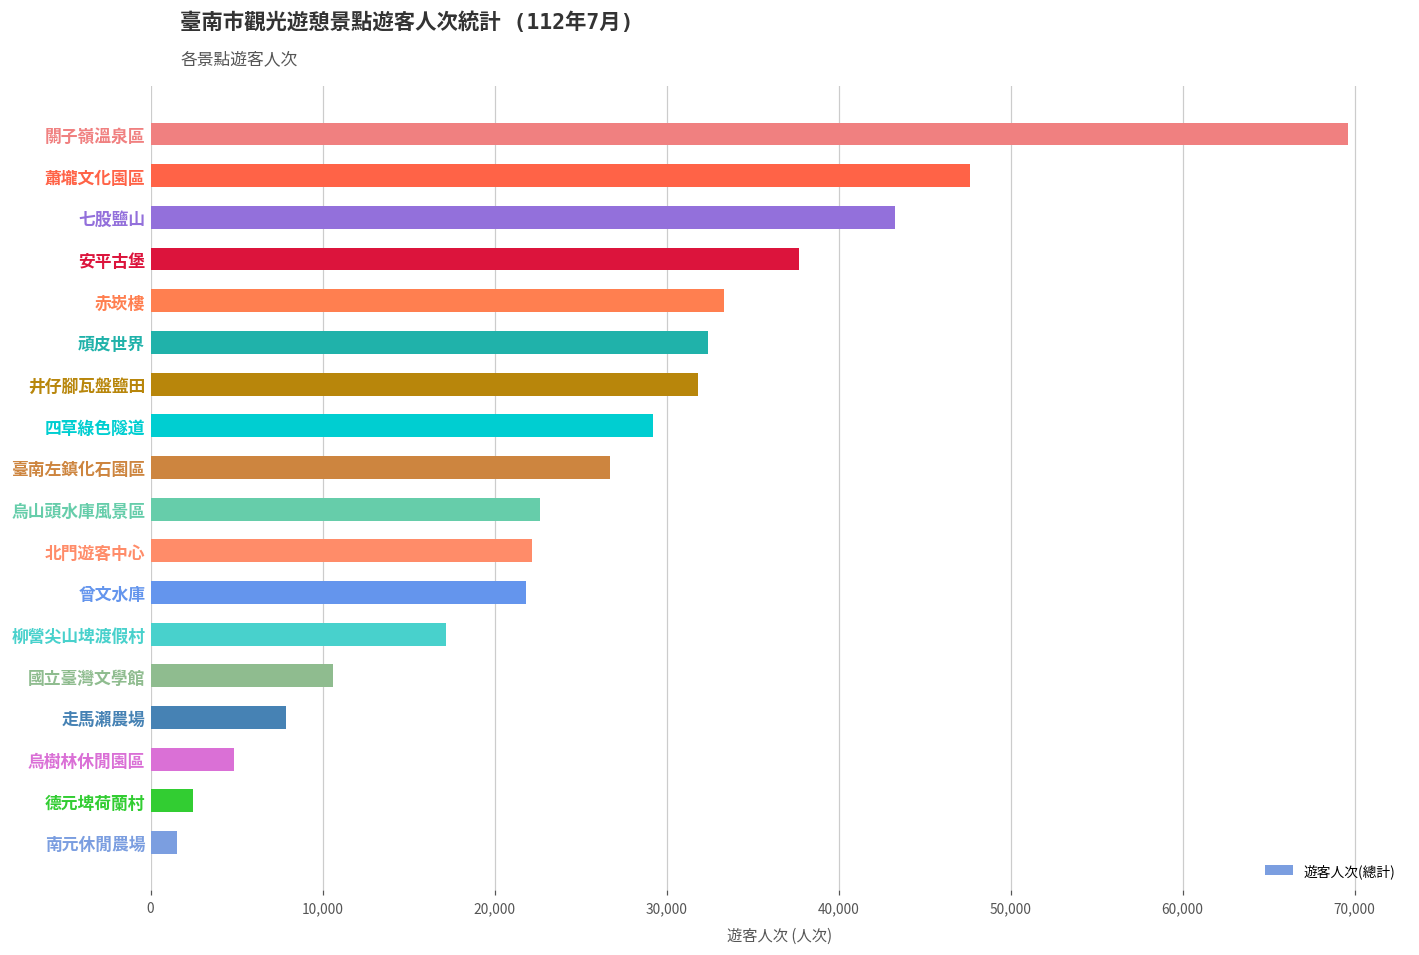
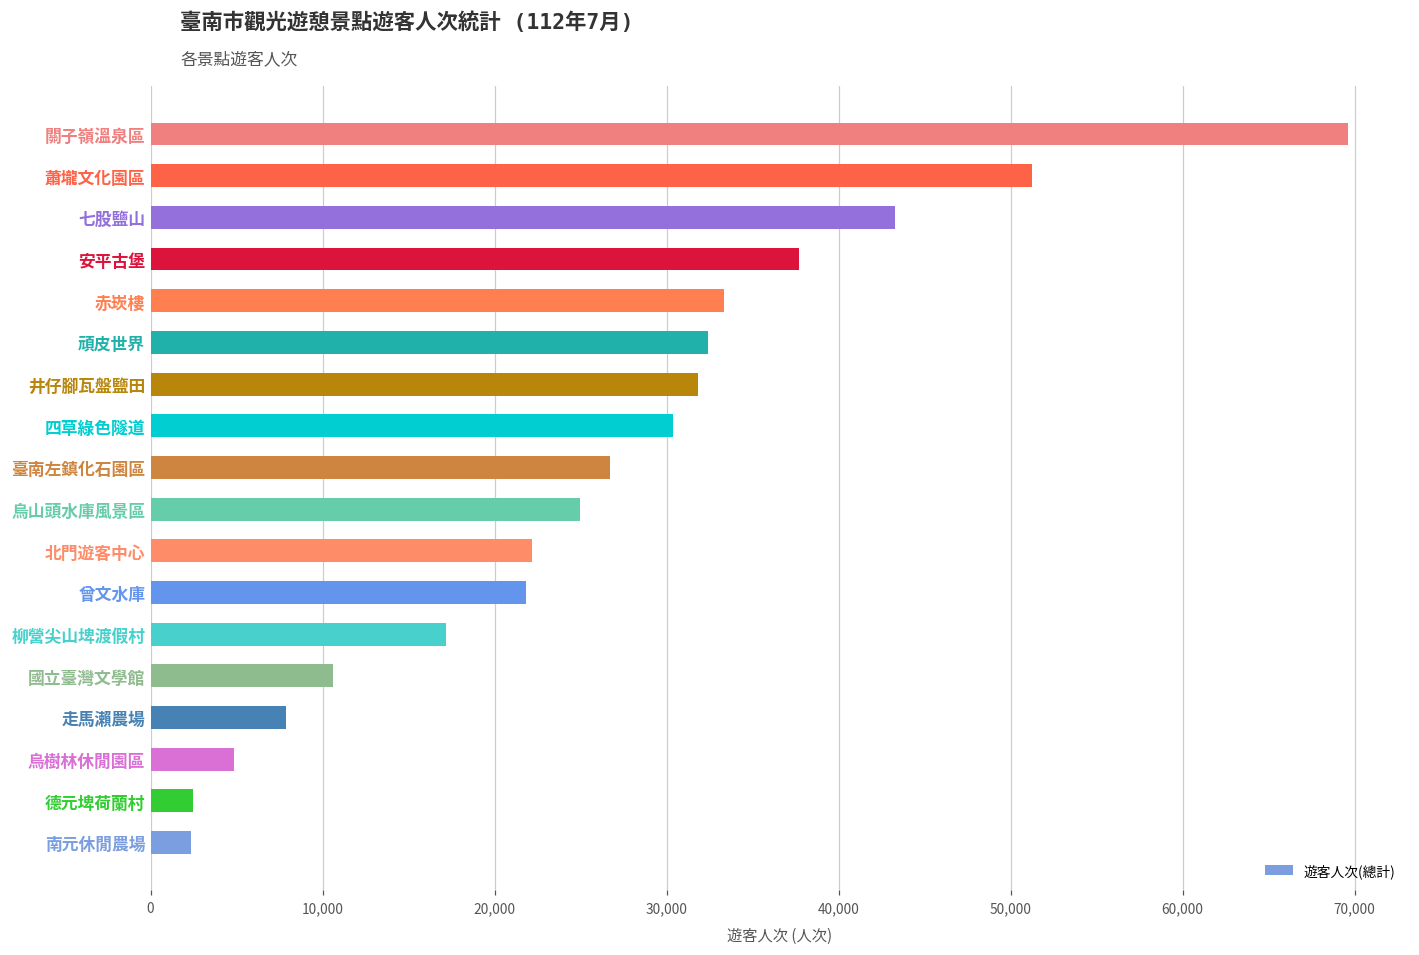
蕭壠文化園區: 47,600 -> 51,200
四草綠色隧道: 29,200 -> 30,400
烏山頭水庫風景區: 22,600 -> 25,000
南元休閒農場: 1,500 -> 2,300
